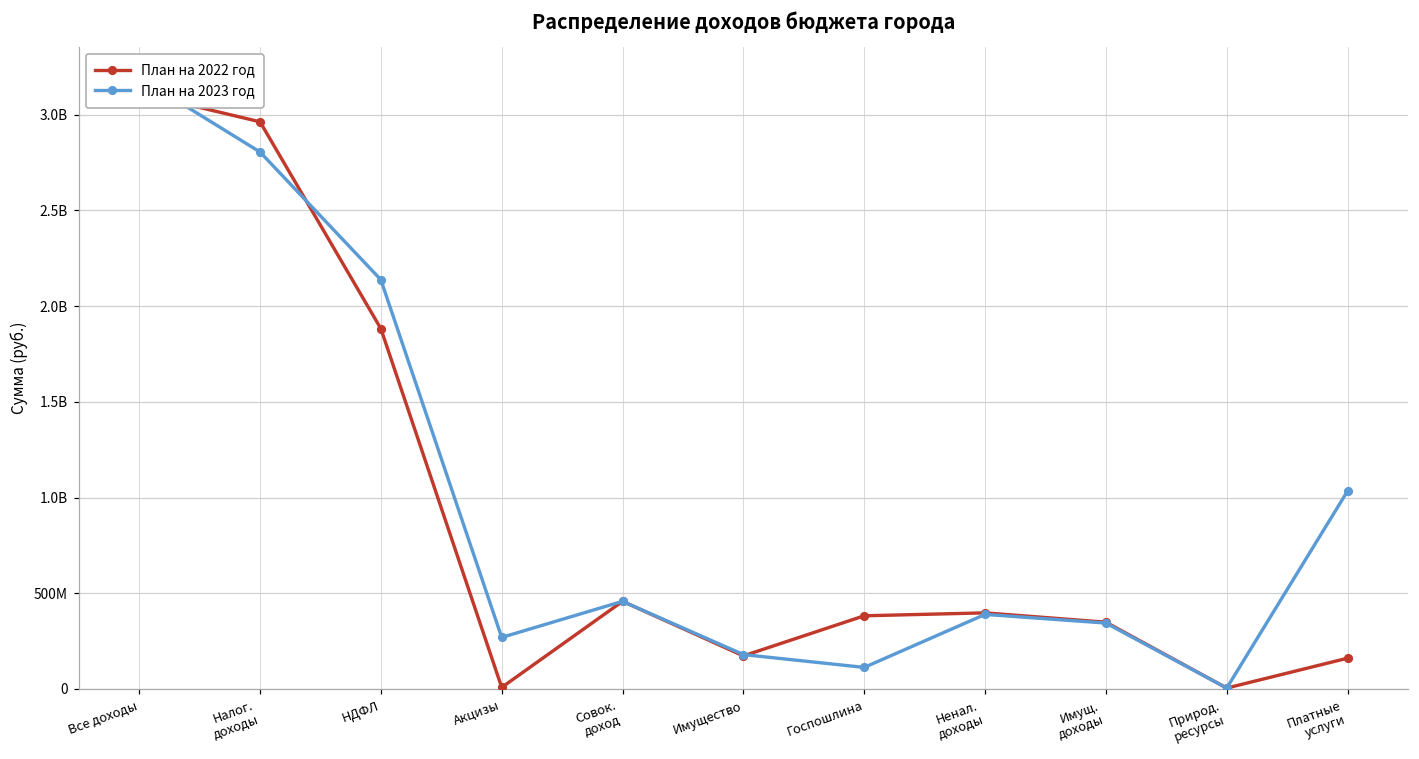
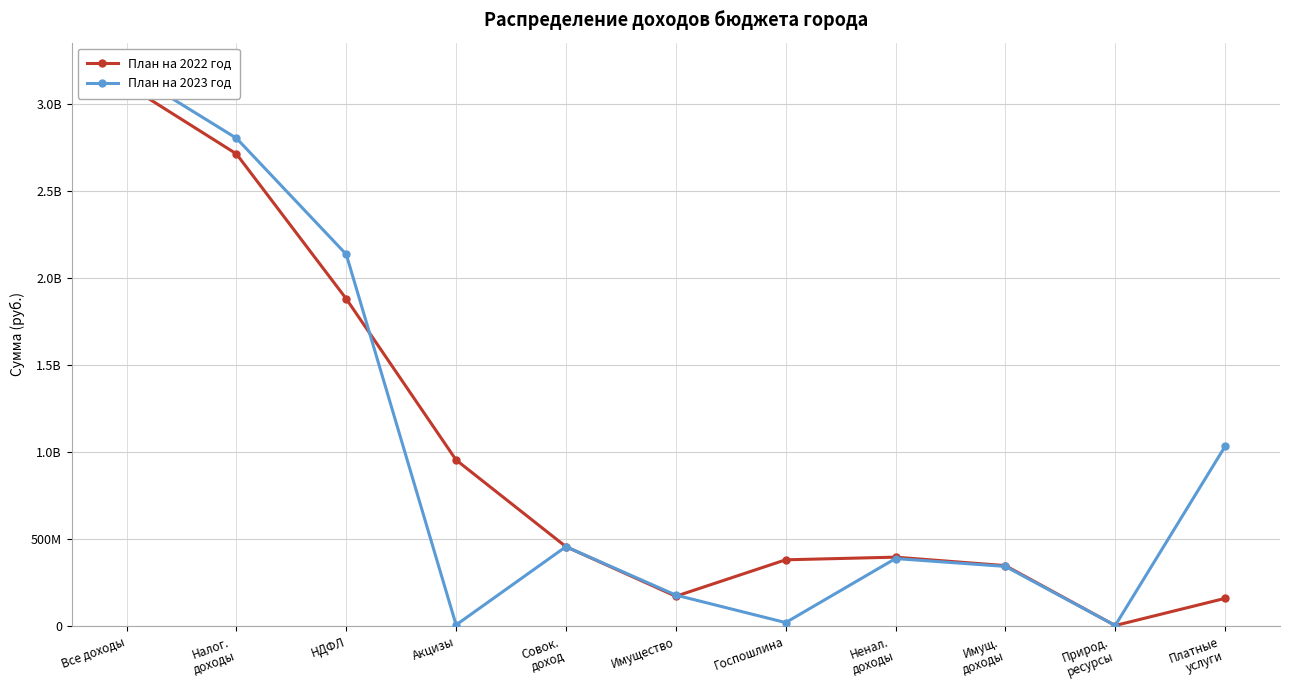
План на 2022 год, Налог. доходы: 2960000000 -> 2710000000
План на 2022 год, Акцизы: 10000000 -> 960000000
План на 2023 год, Акцизы: 270000000 -> 10000000
План на 2023 год, Госпошлина: 110000000 -> 20000000
